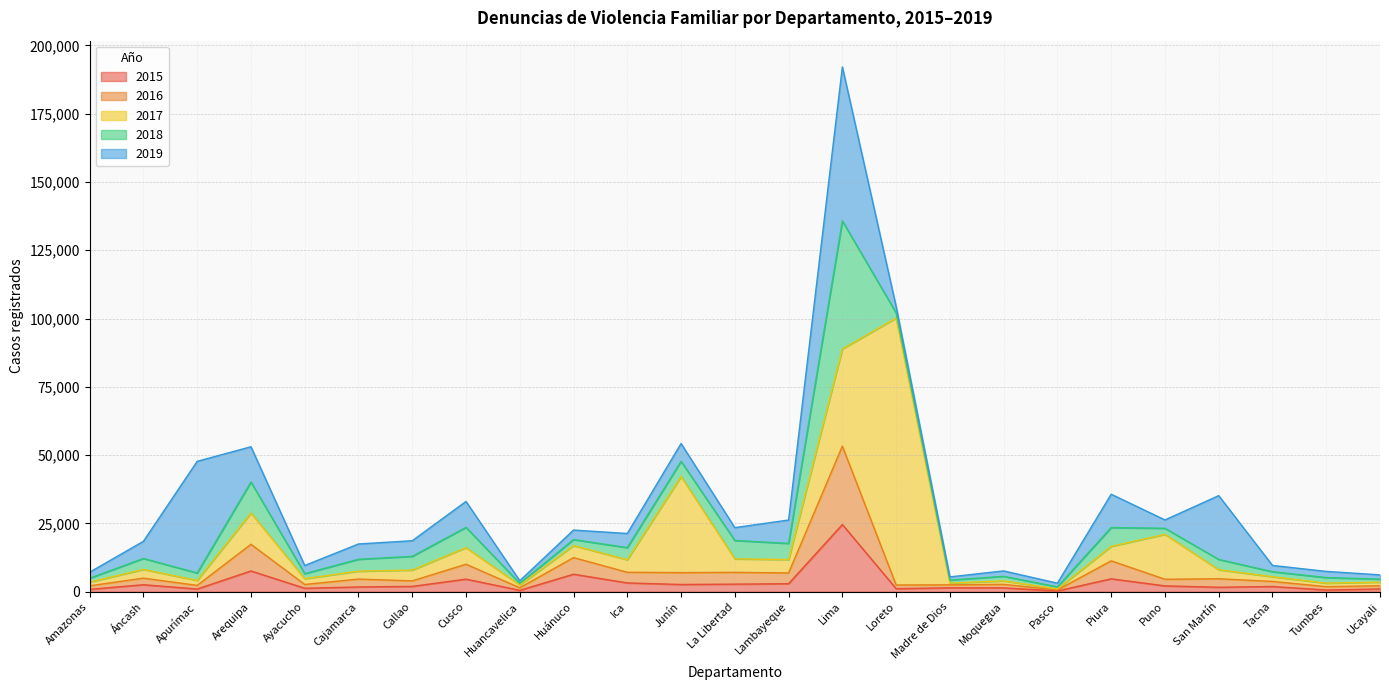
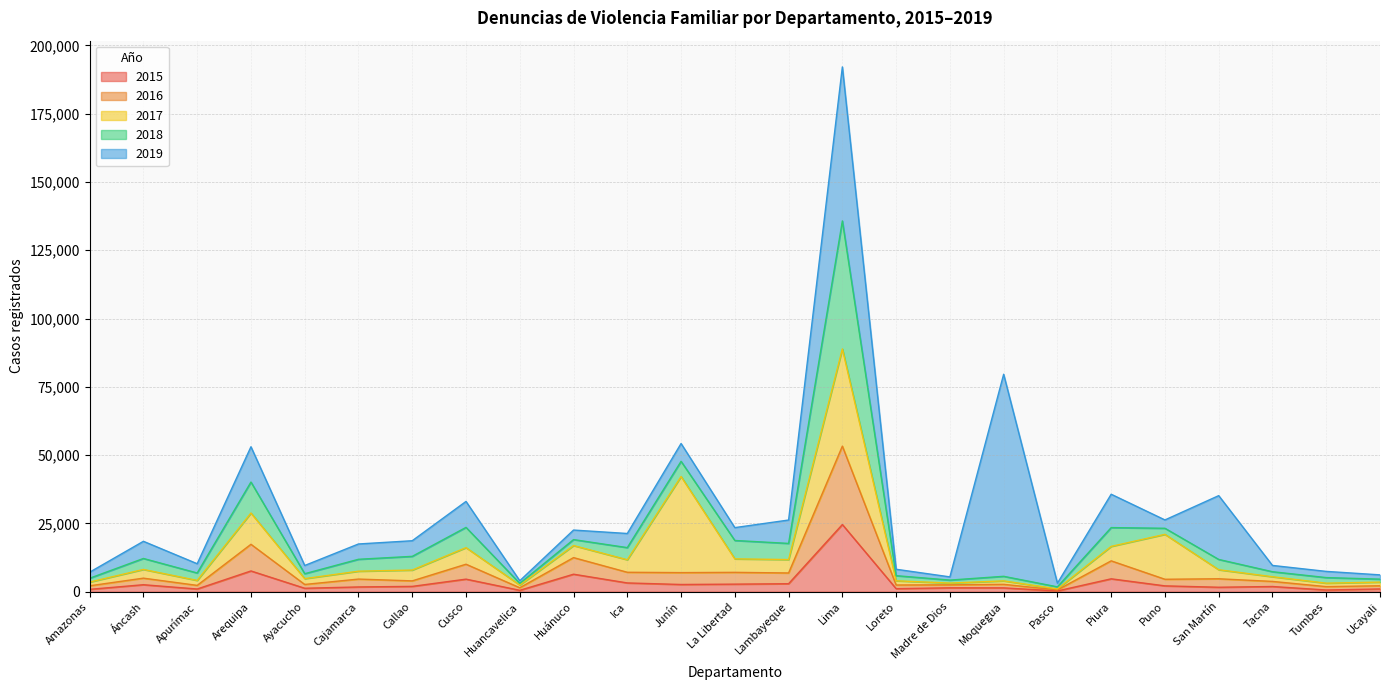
2019, Apurímac: 41,000 -> 3,000
2017, Loreto: 98,000 -> 2,000
2019, Moquegua: 2,000 -> 74,000
